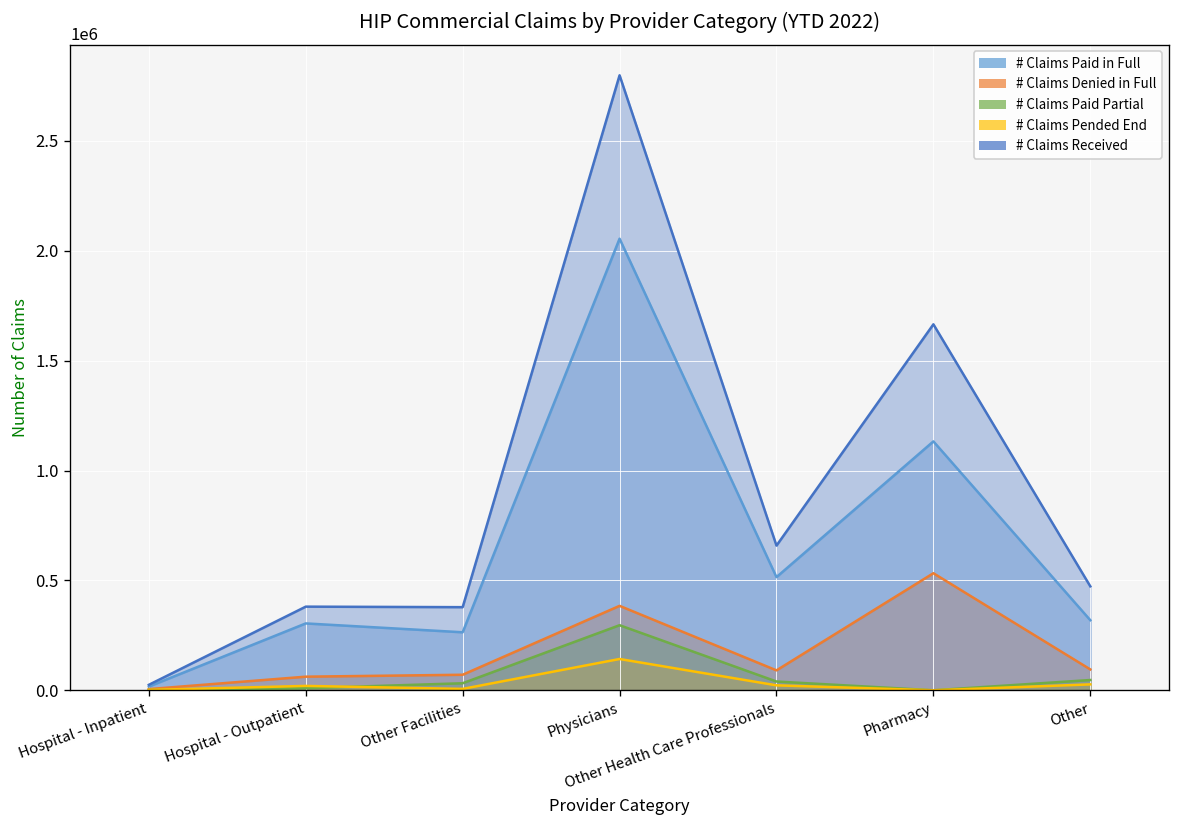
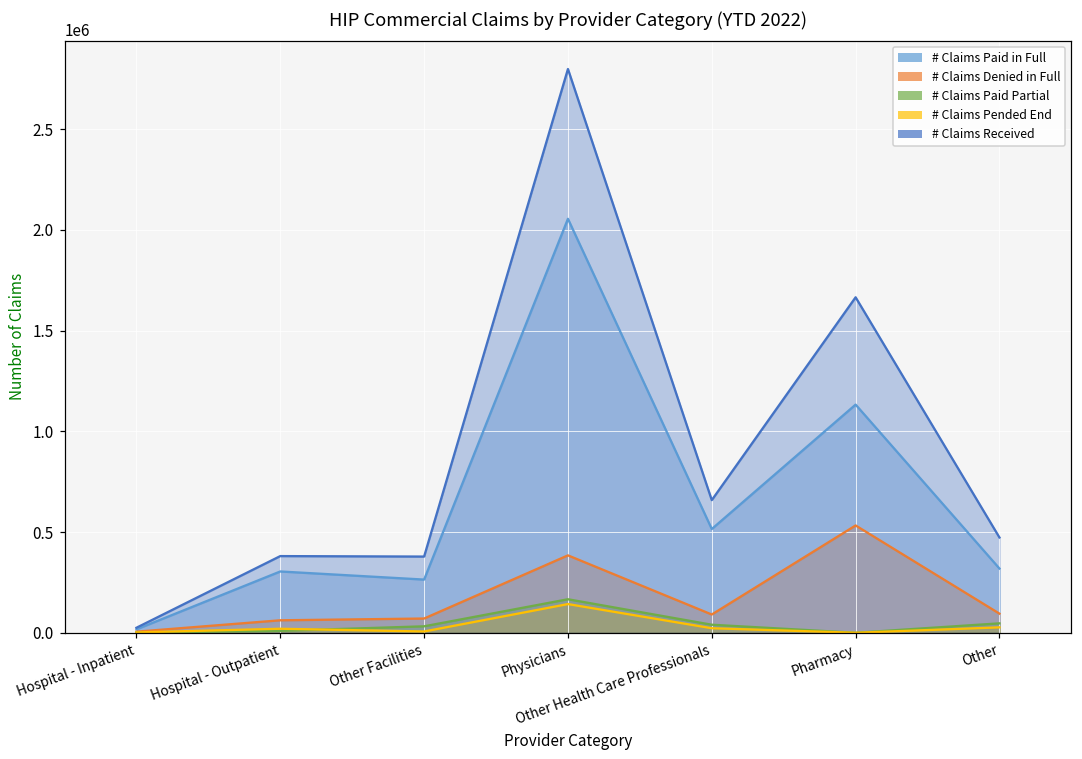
# Claims Paid Partial, Physicians: 300000 -> 170000
